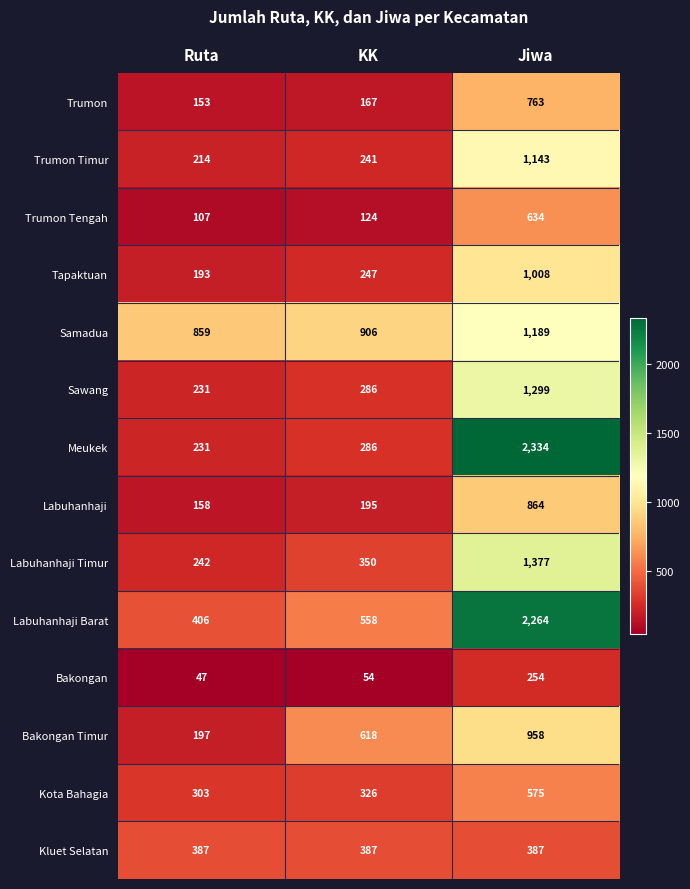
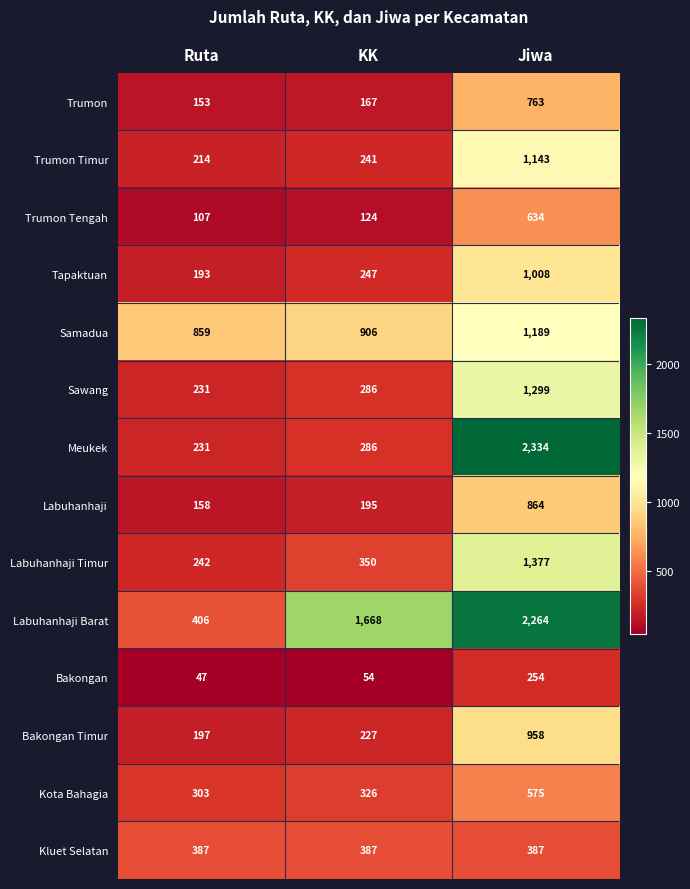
Labuhanhaji Barat, KK: 558 -> 1,668
Bakongan Timur, KK: 618 -> 227
